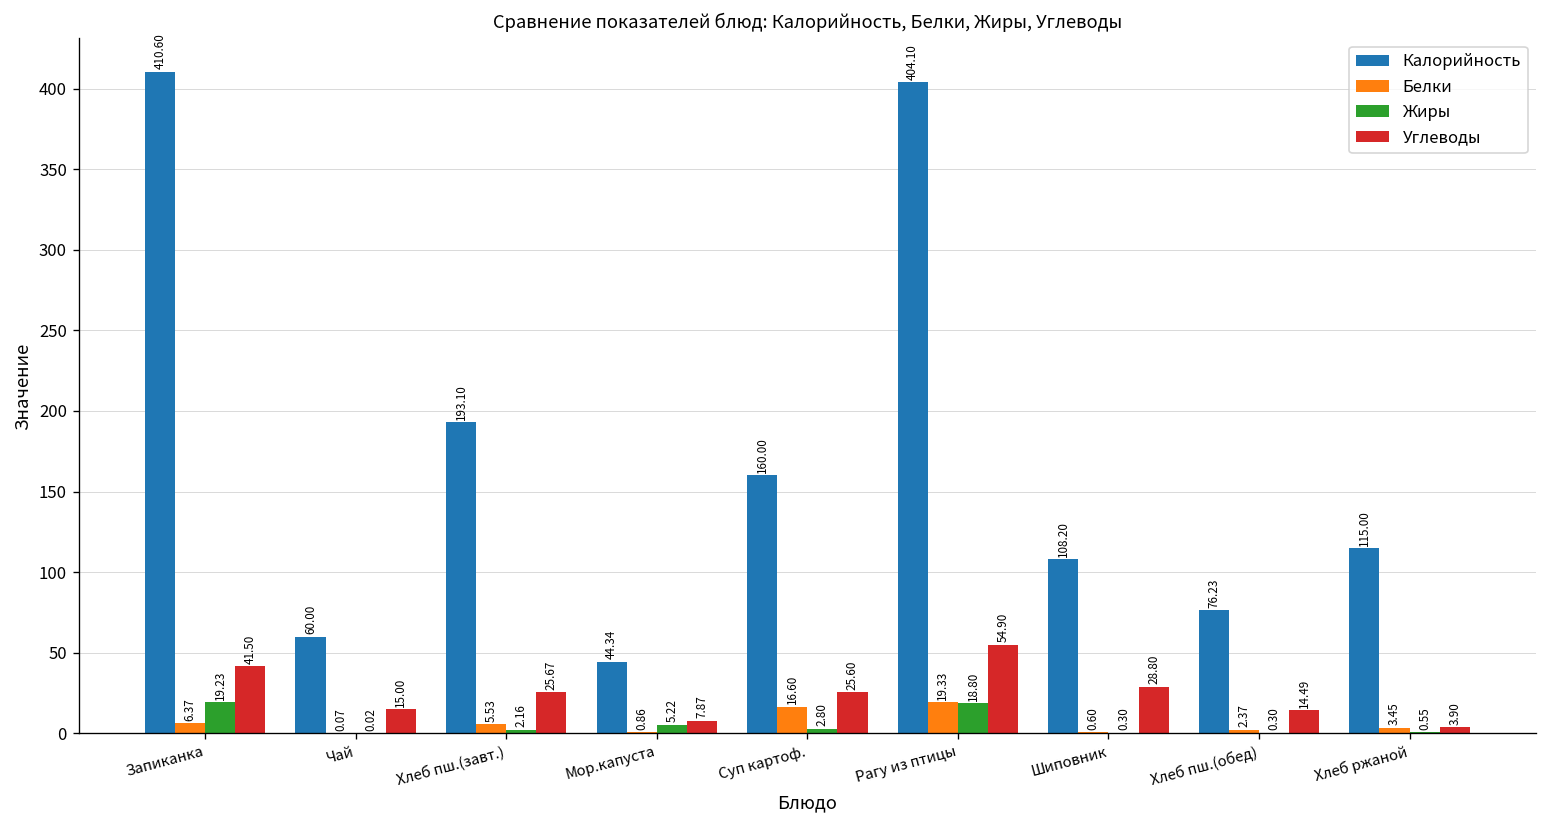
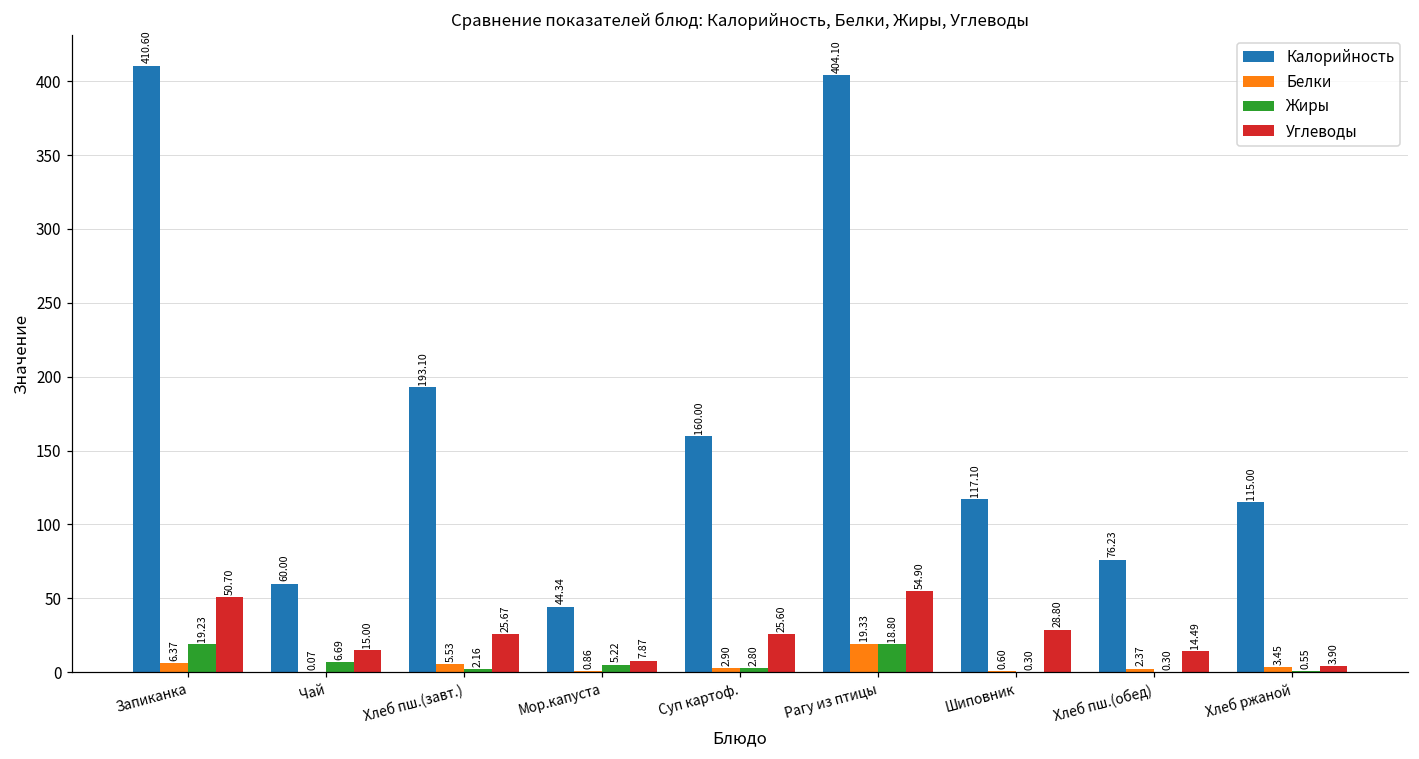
Углеводы, Запиканка: 41.50 -> 50.70
Жиры, Чай: 0.02 -> 6.69
Белки, Суп картоф.: 16.60 -> 2.90
Калорийность, Шиповник: 108.20 -> 117.10
